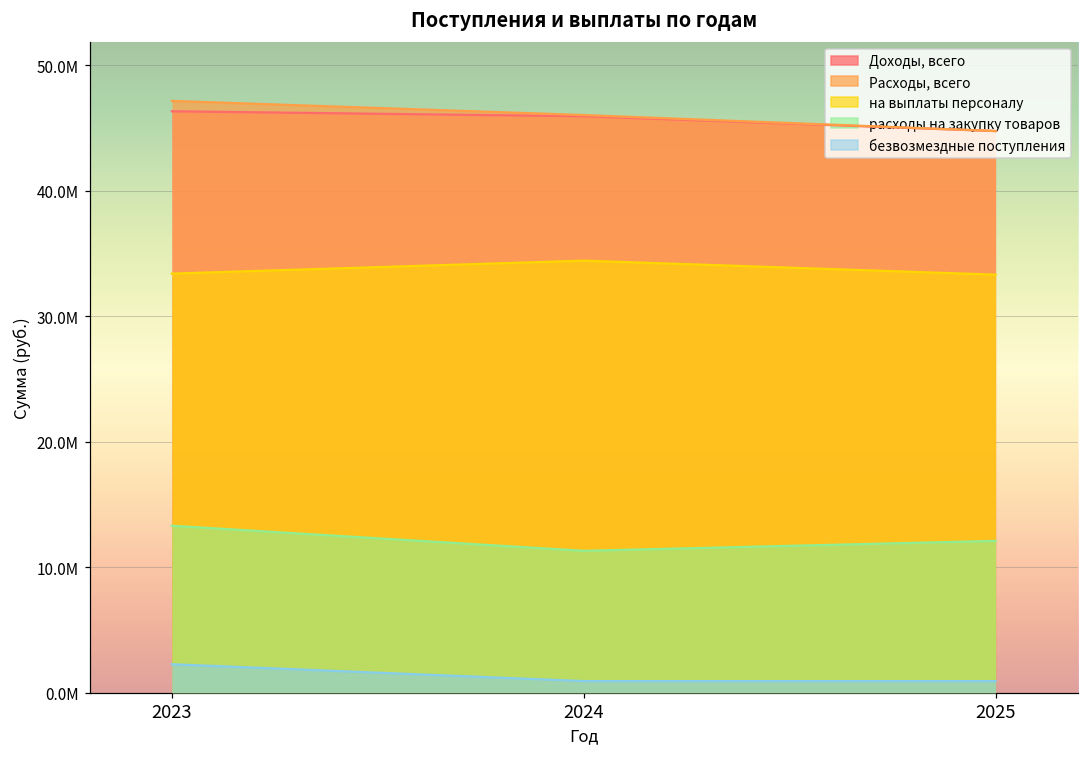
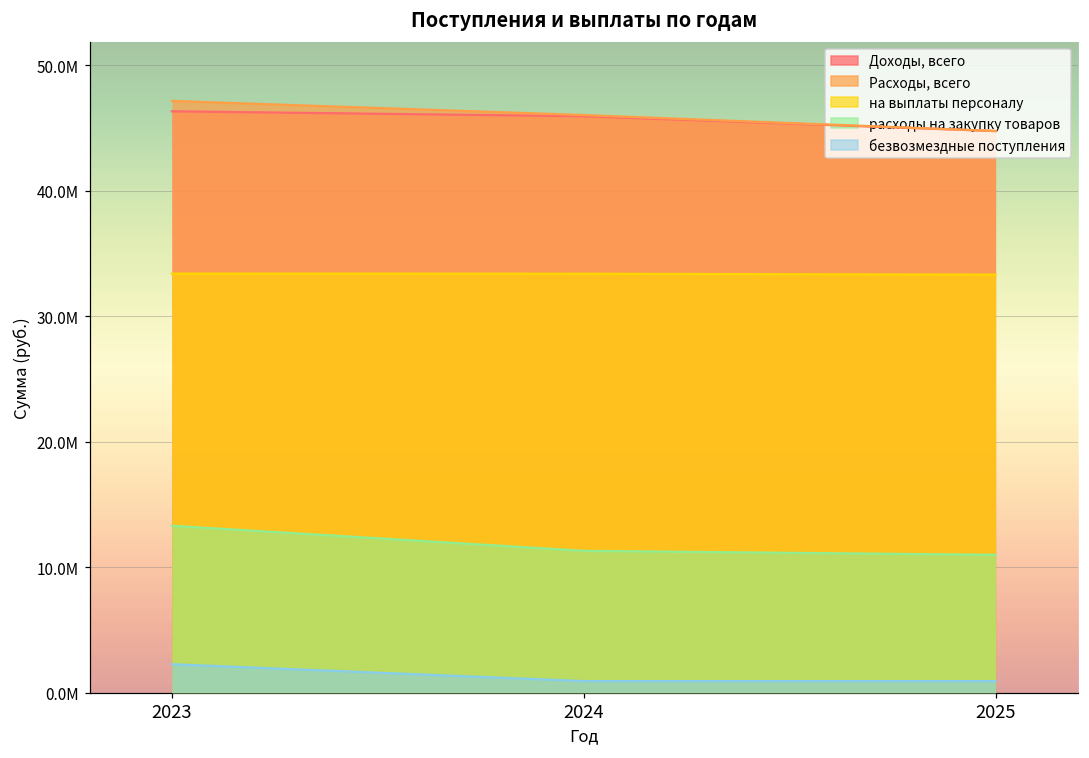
на выплаты персоналу, 2024: 34400000 -> 33400000
расходы на закупку товаров, 2025: 12100000 -> 11000000
